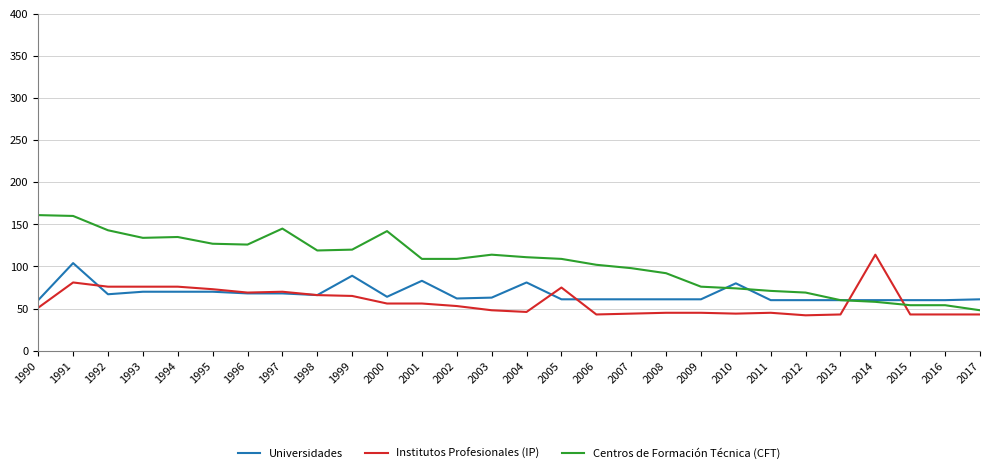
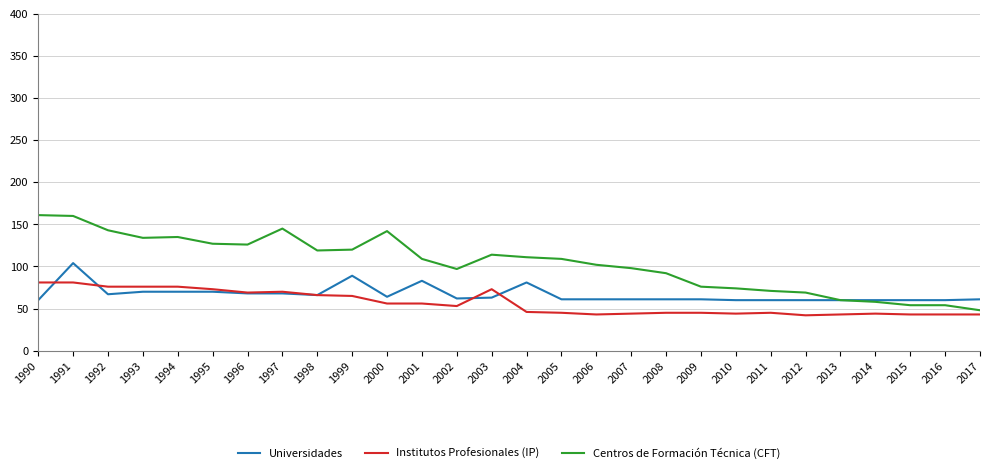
Institutos Profesionales (IP), 1990: 50 -> 80
Centros de Formación Técnica (CFT), 2002: 110 -> 100
Institutos Profesionales (IP), 2003: 50 -> 70
Institutos Profesionales (IP), 2005: 80 -> 50
Universidades, 2010: 80 -> 60
Institutos Profesionales (IP), 2014: 110 -> 40
